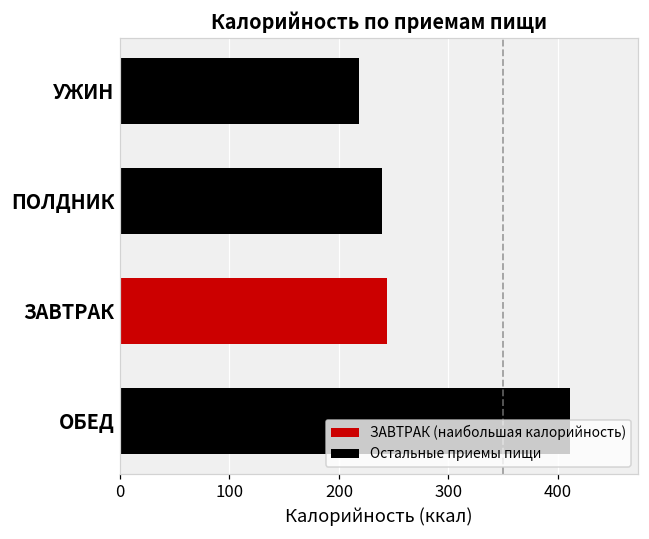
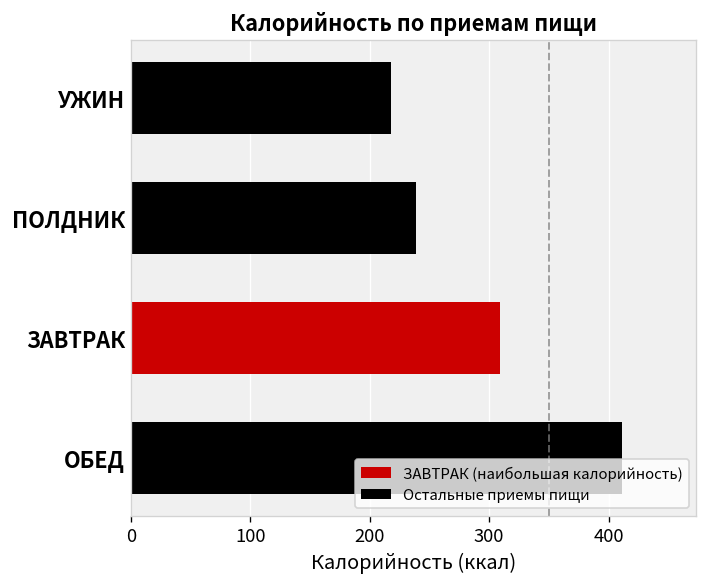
ЗАВТРАК: 240 -> 310
